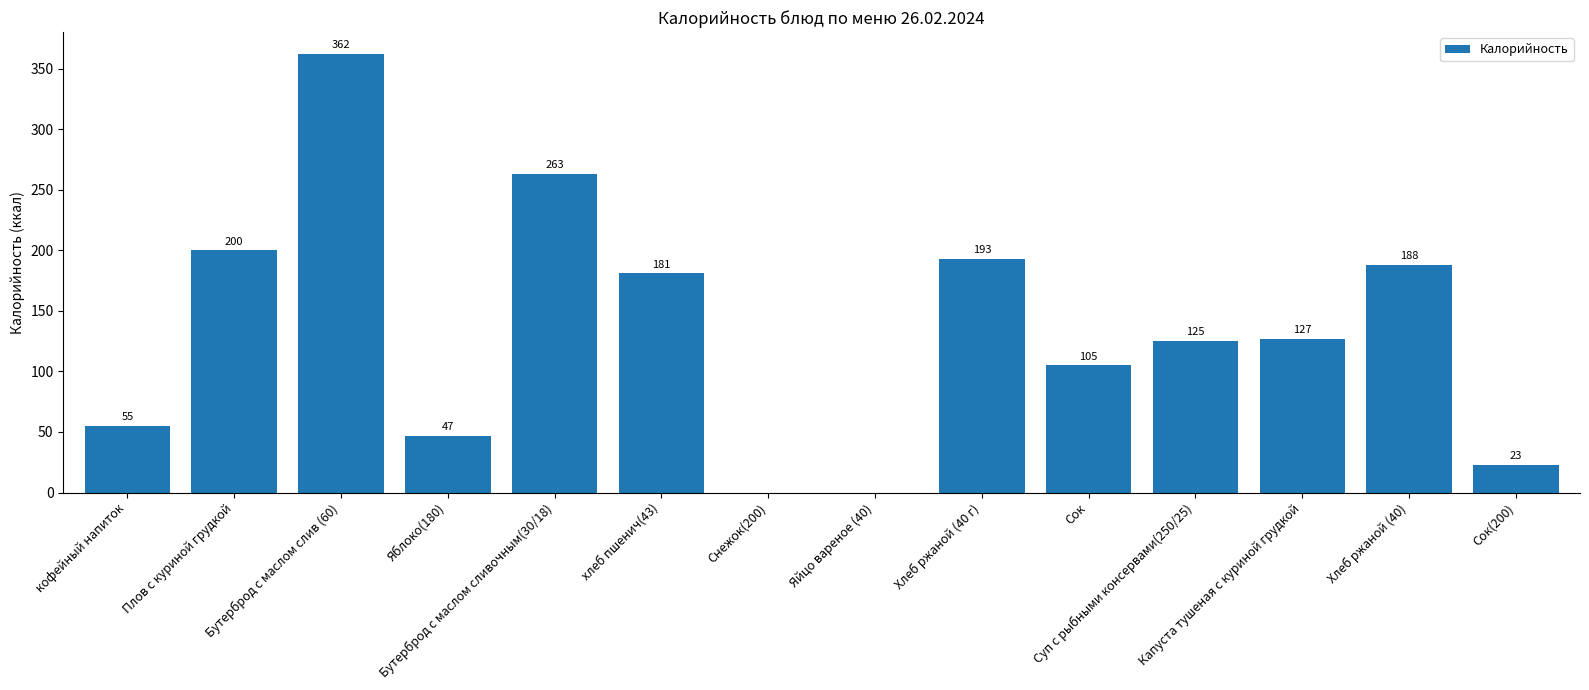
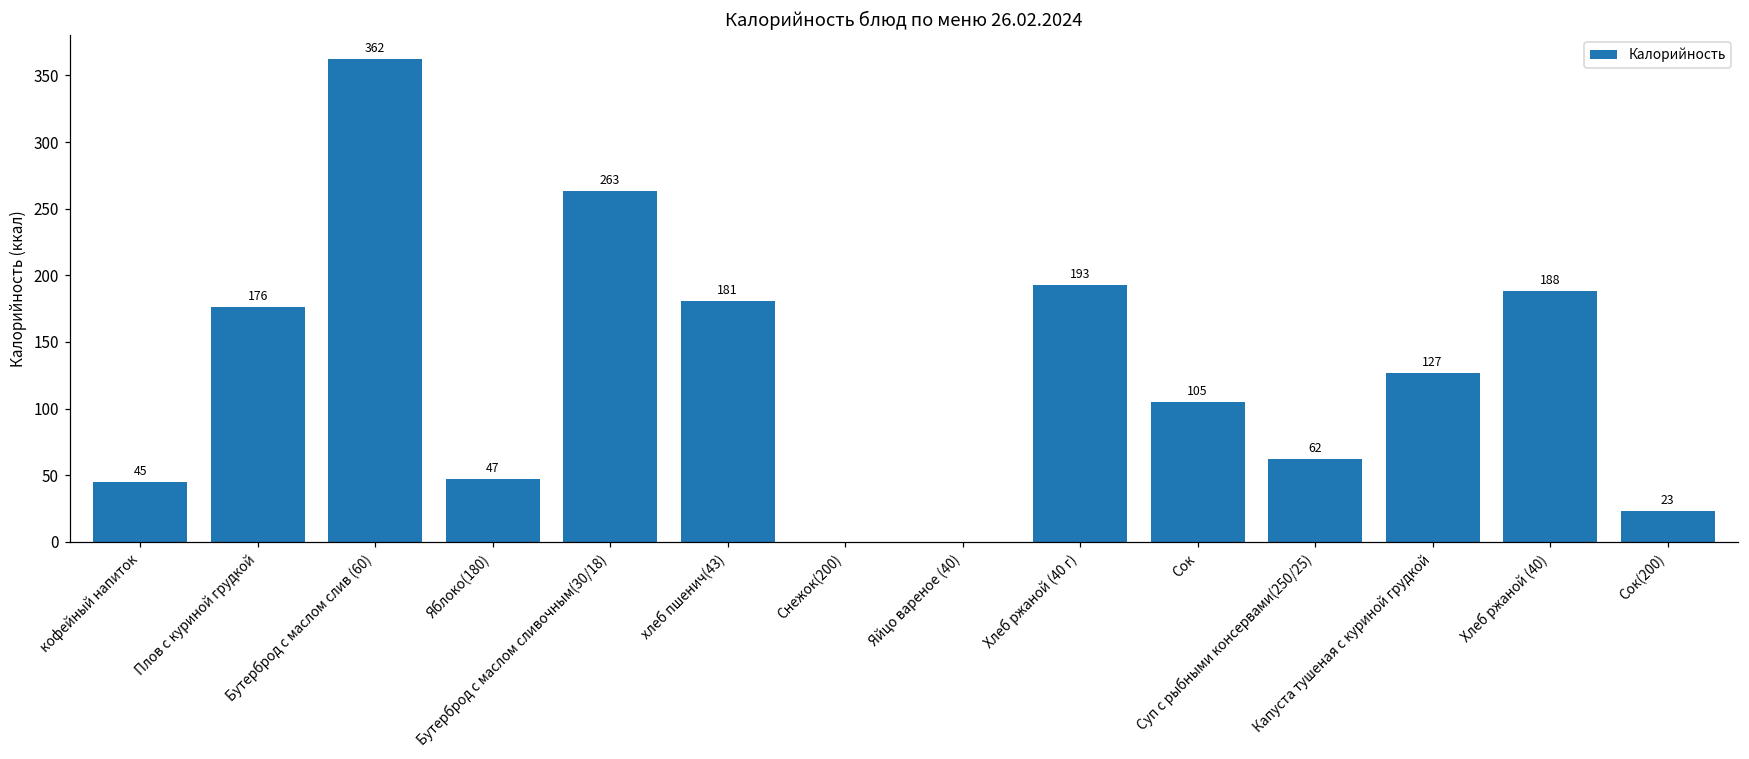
кофейный напиток: 55 -> 45
Плов с куриной грудкой: 200 -> 176
Суп с рыбными консервами(250/25): 125 -> 62
